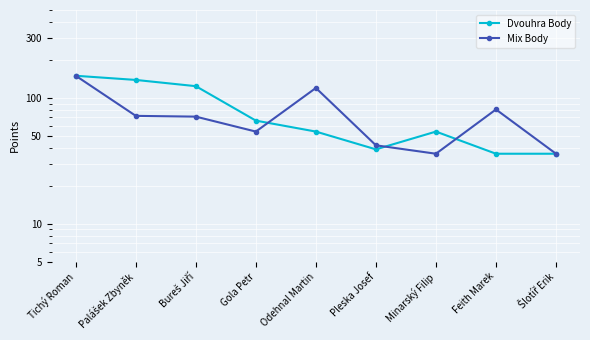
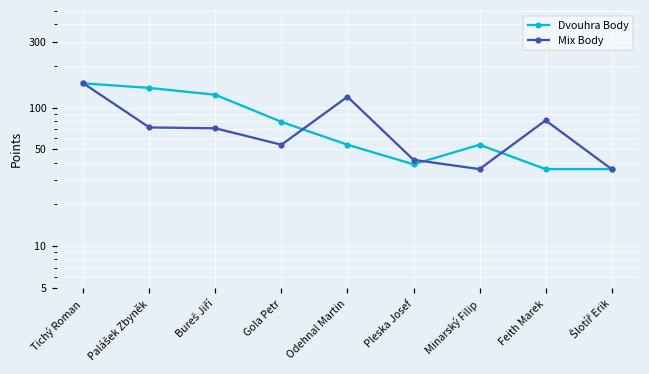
Dvouhra Body, Gola Petr: 70 -> 80
